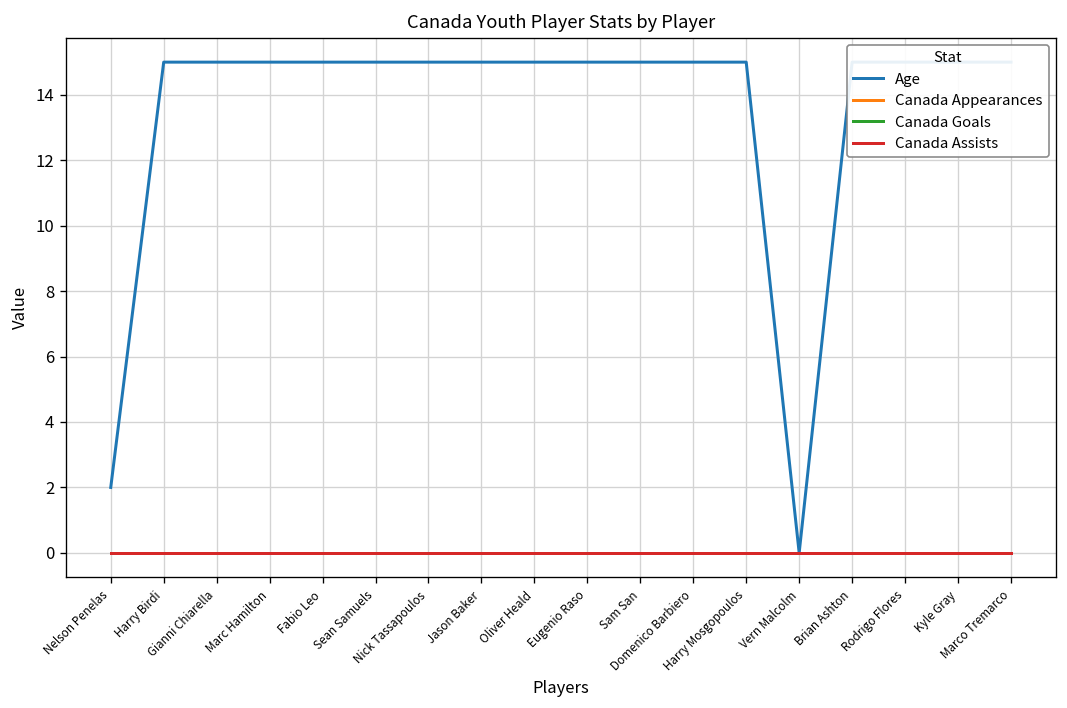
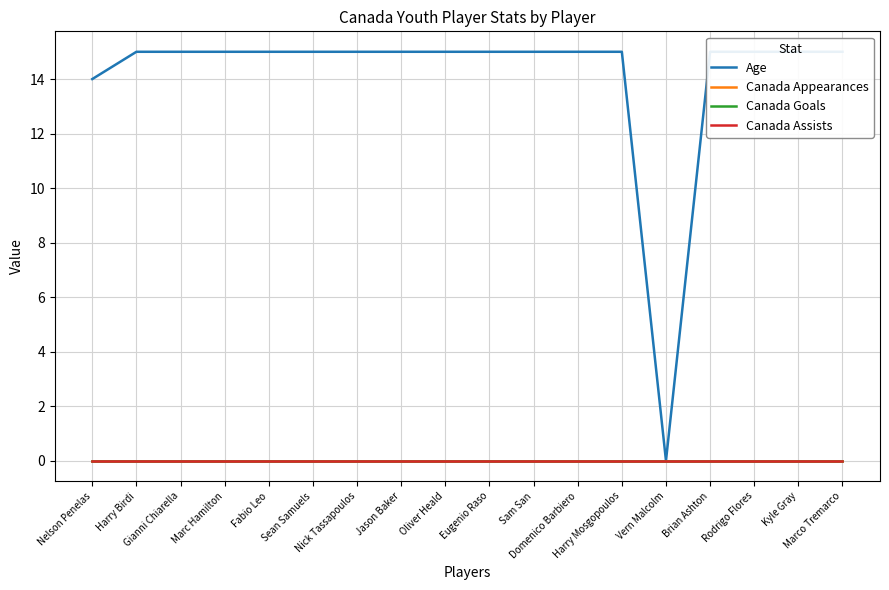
Age, Nelson Penelas: 2 -> 14
